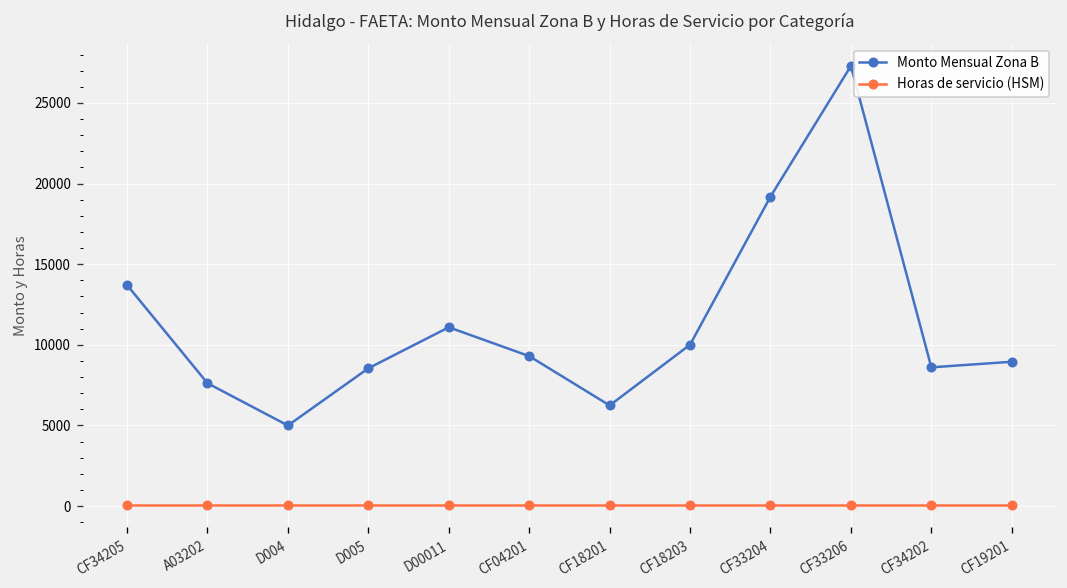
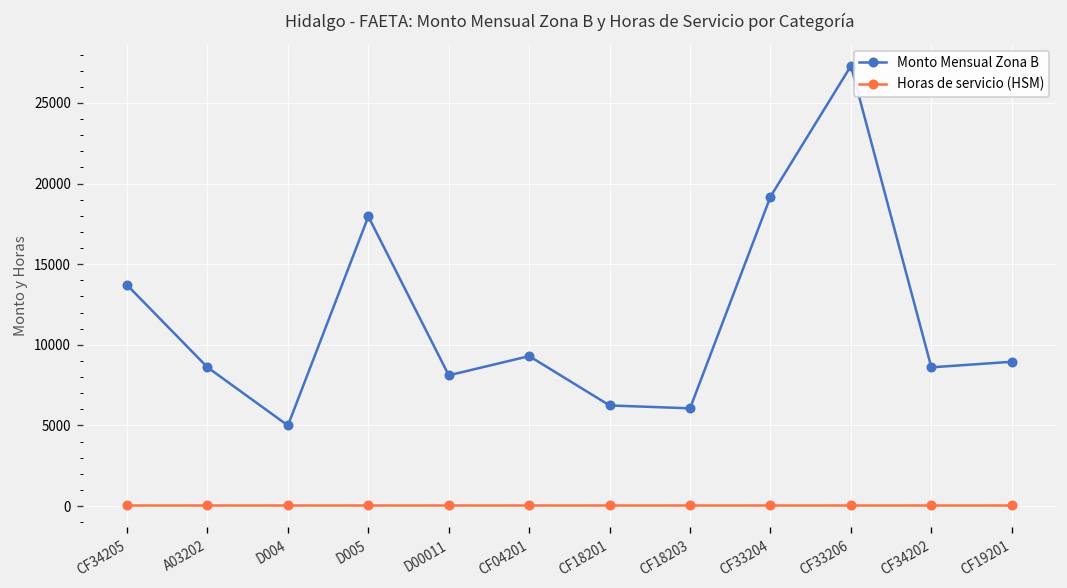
Monto Mensual Zona B, A03202: 7600 -> 8600
Monto Mensual Zona B, D005: 8500 -> 18000
Monto Mensual Zona B, D00011: 11100 -> 8100
Monto Mensual Zona B, CF18203: 10000 -> 6100
